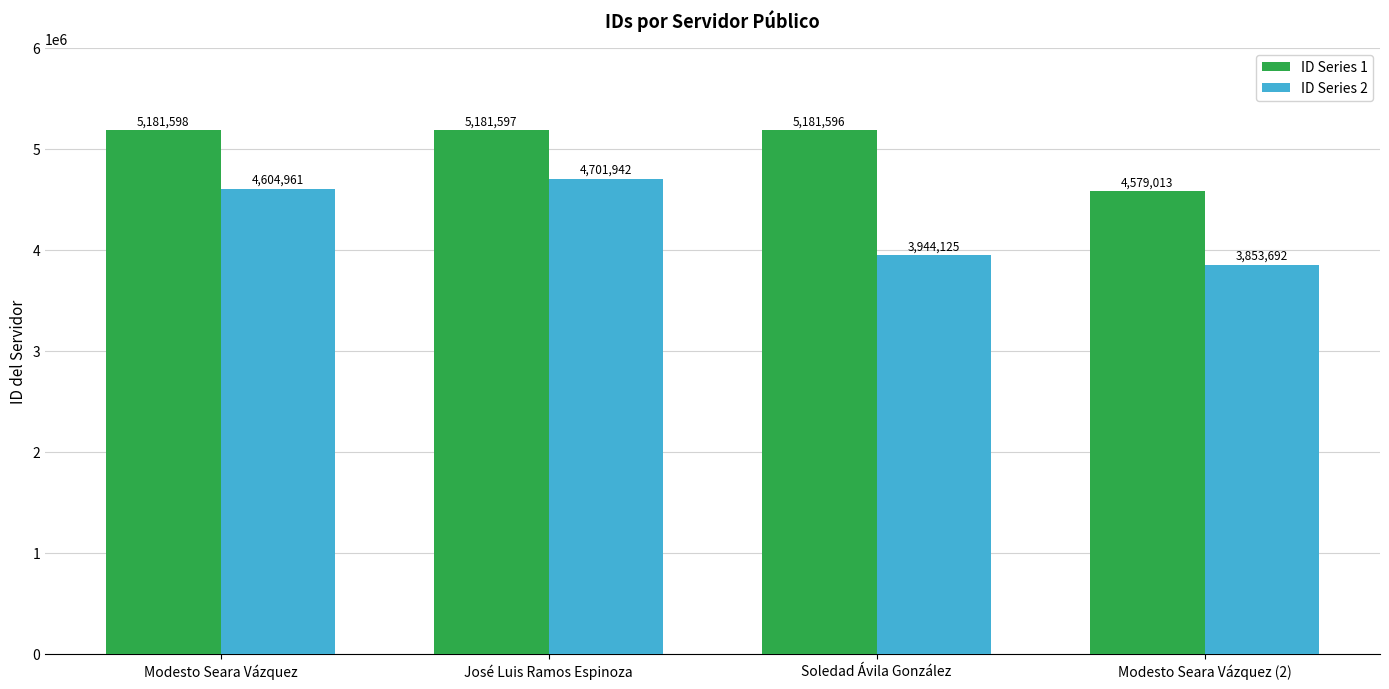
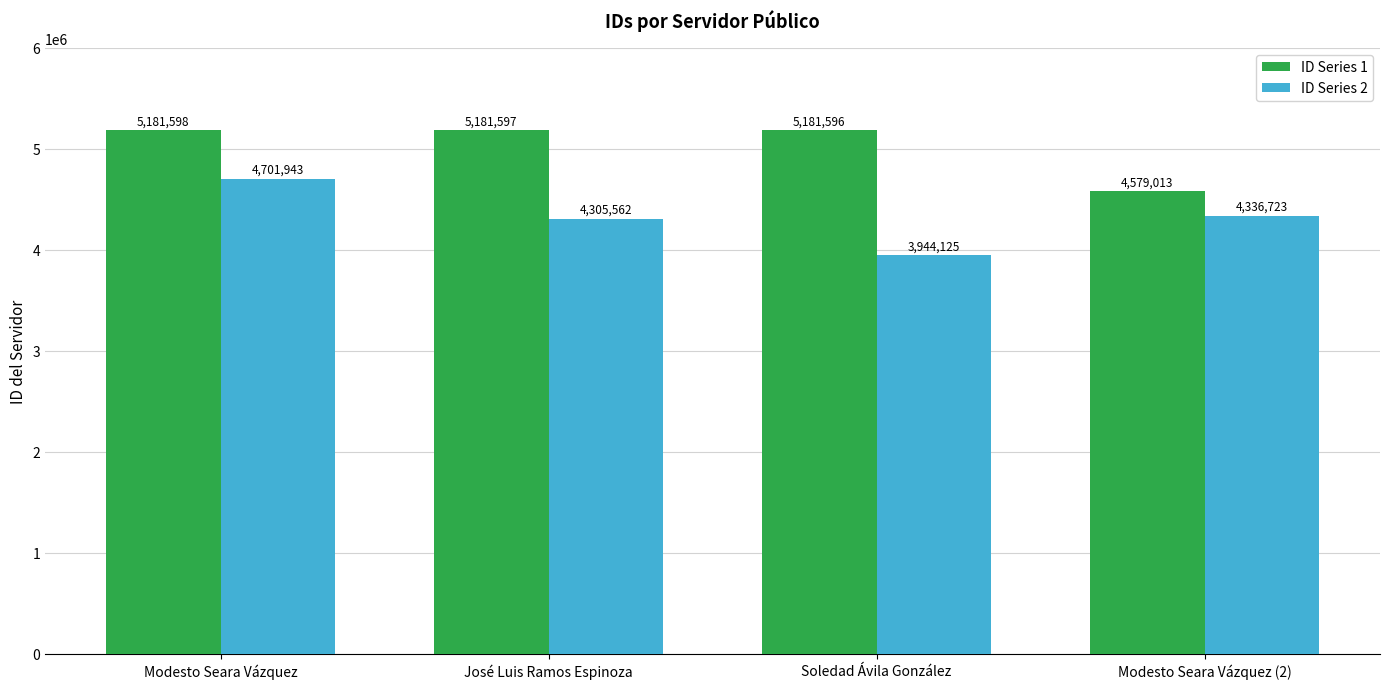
ID Series 2, Modesto Seara Vázquez: 4,604,961 -> 4,701,943
ID Series 2, José Luis Ramos Espinoza: 4,701,942 -> 4,305,562
ID Series 2, Modesto Seara Vázquez (2): 3,853,692 -> 4,336,723
